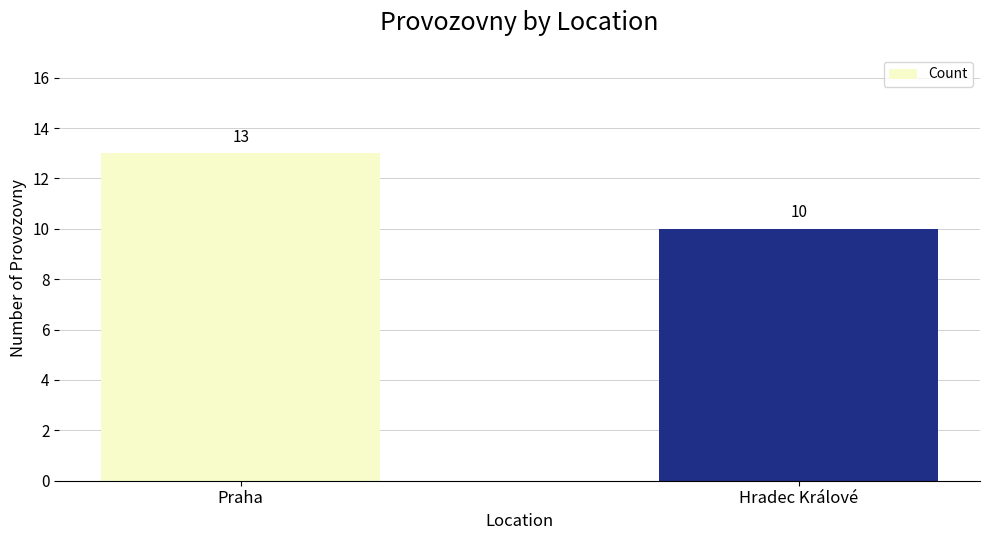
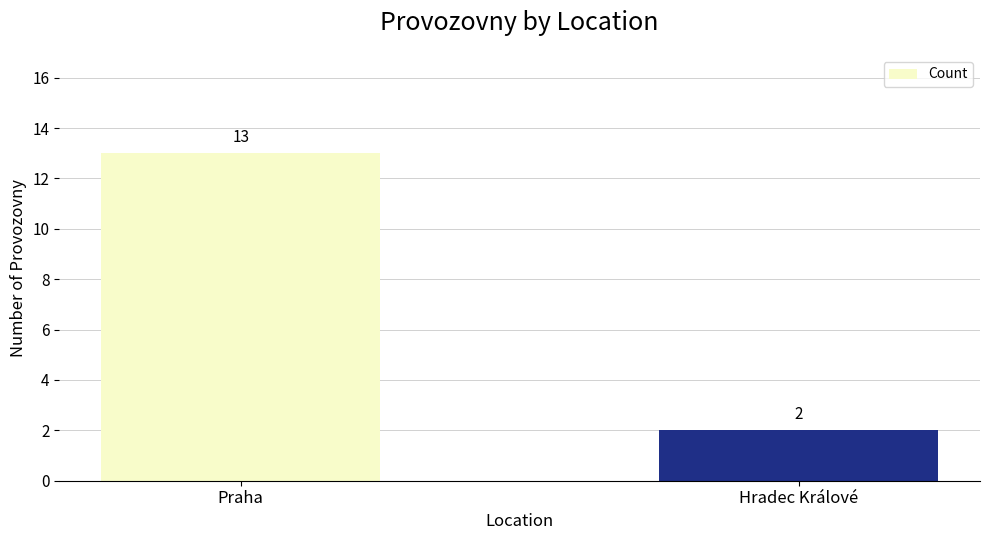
Hradec Králové: 10 -> 2
